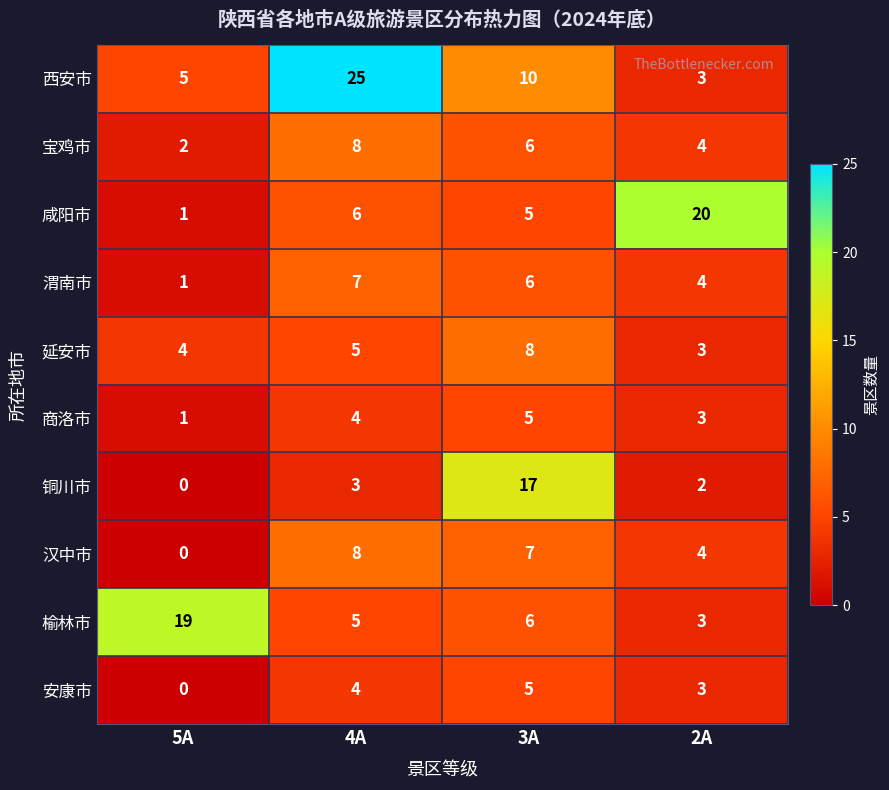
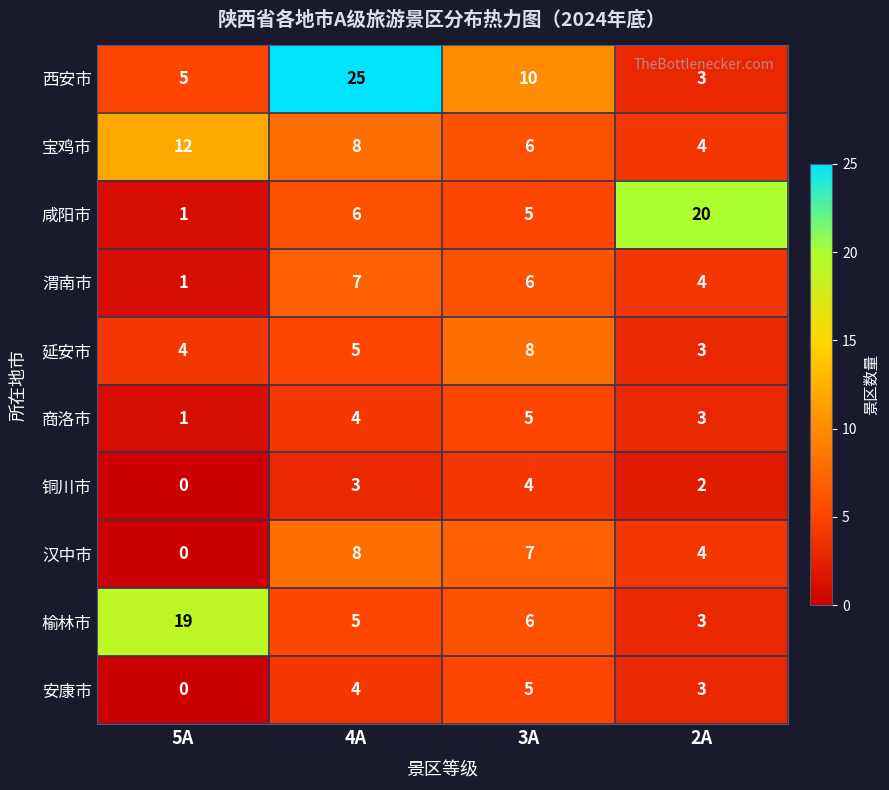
宝鸡市, 5A: 2 -> 12
铜川市, 3A: 17 -> 4
